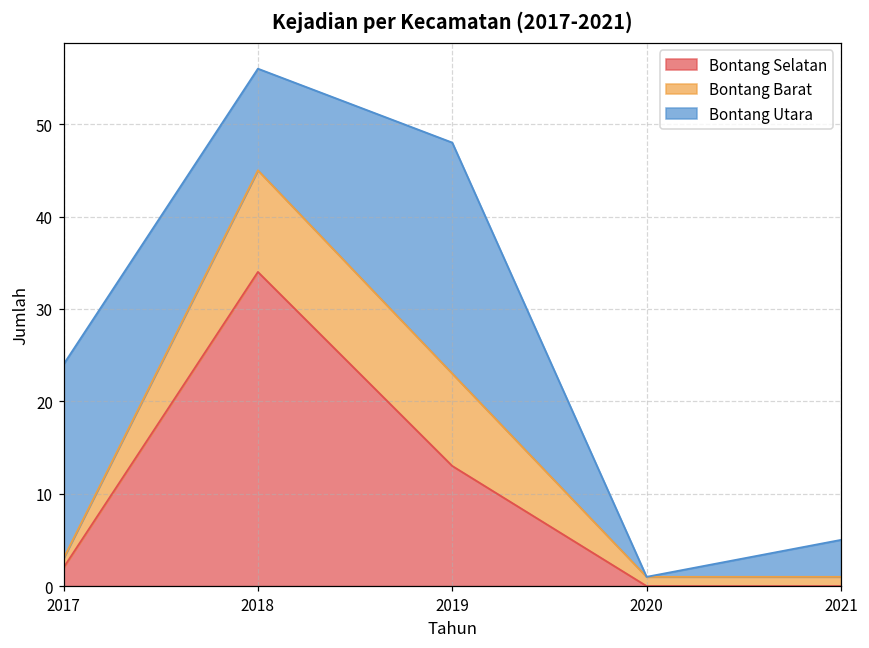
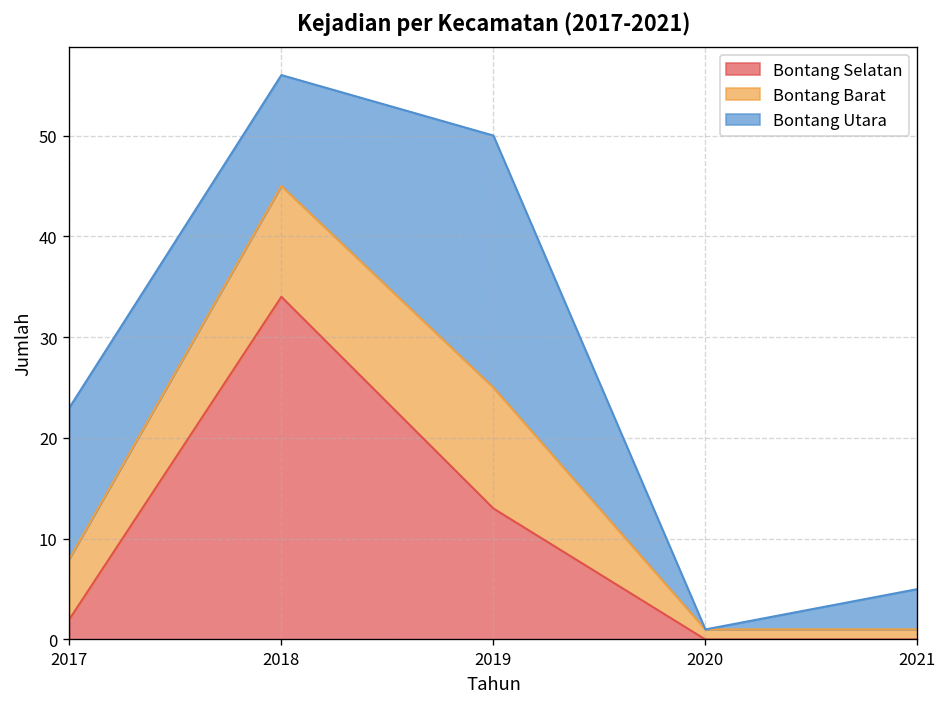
Bontang Barat, 2017: 1 -> 6
Bontang Utara, 2017: 21 -> 15
Bontang Barat, 2019: 10 -> 12
